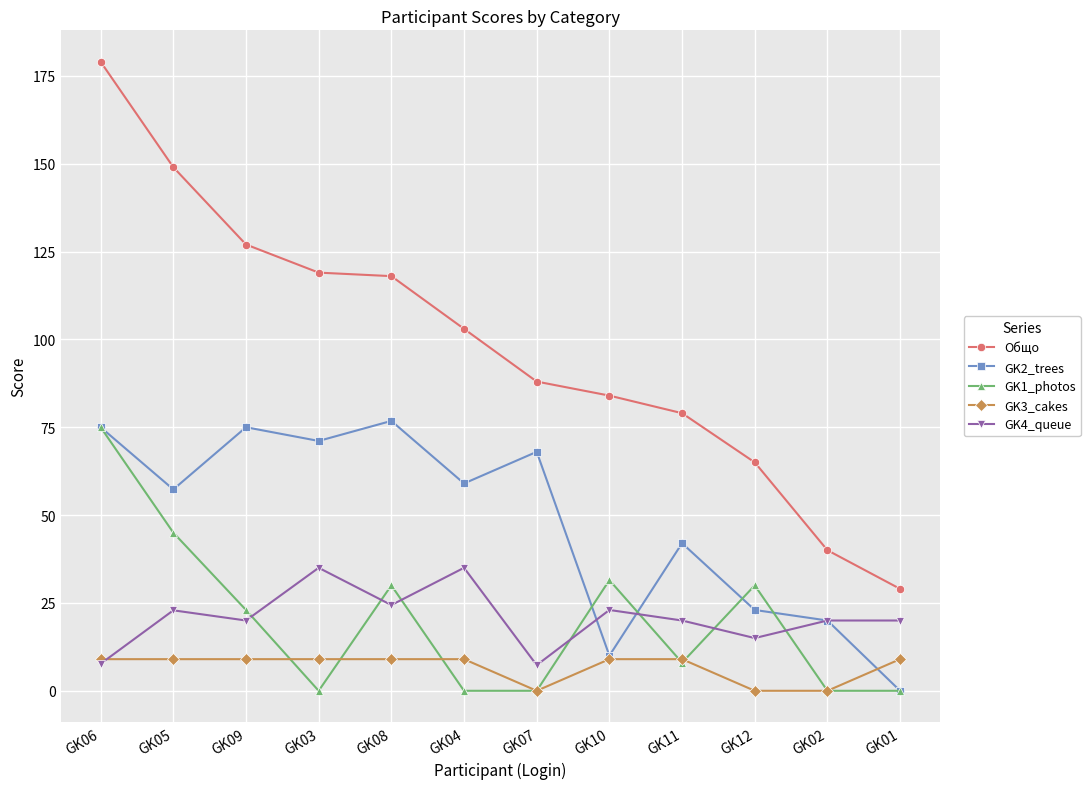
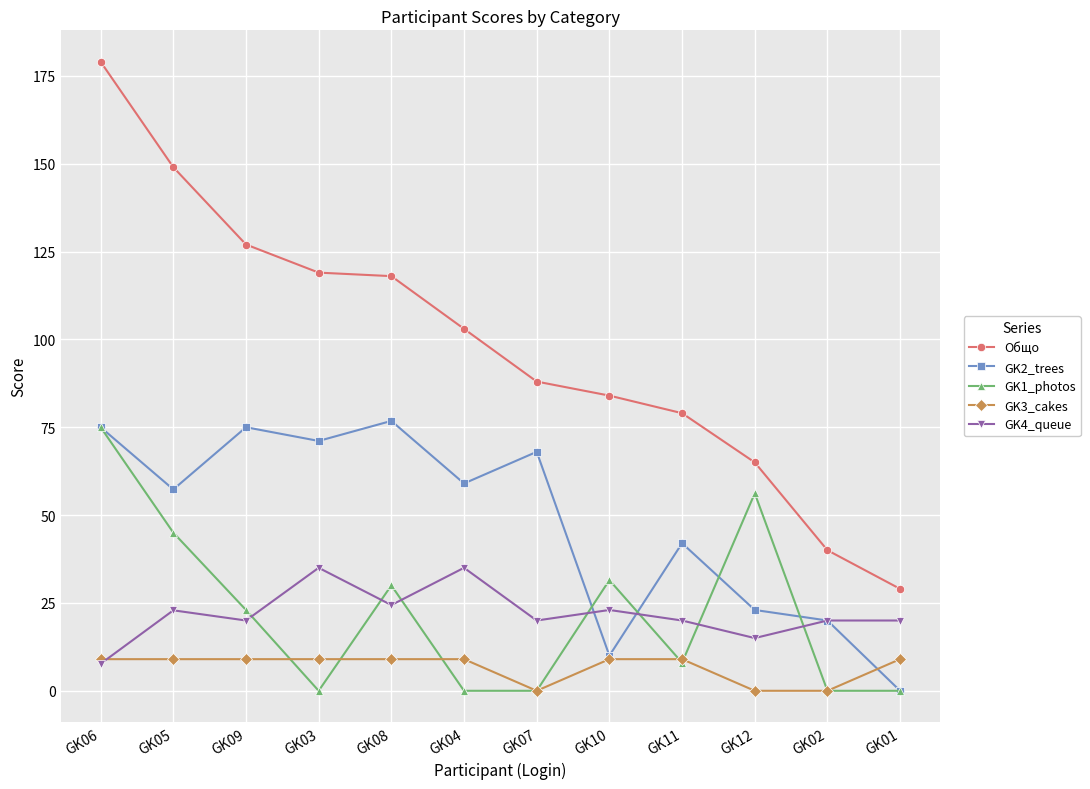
GK4_queue, GK07: 7 -> 20
GK1_photos, GK12: 30 -> 56
